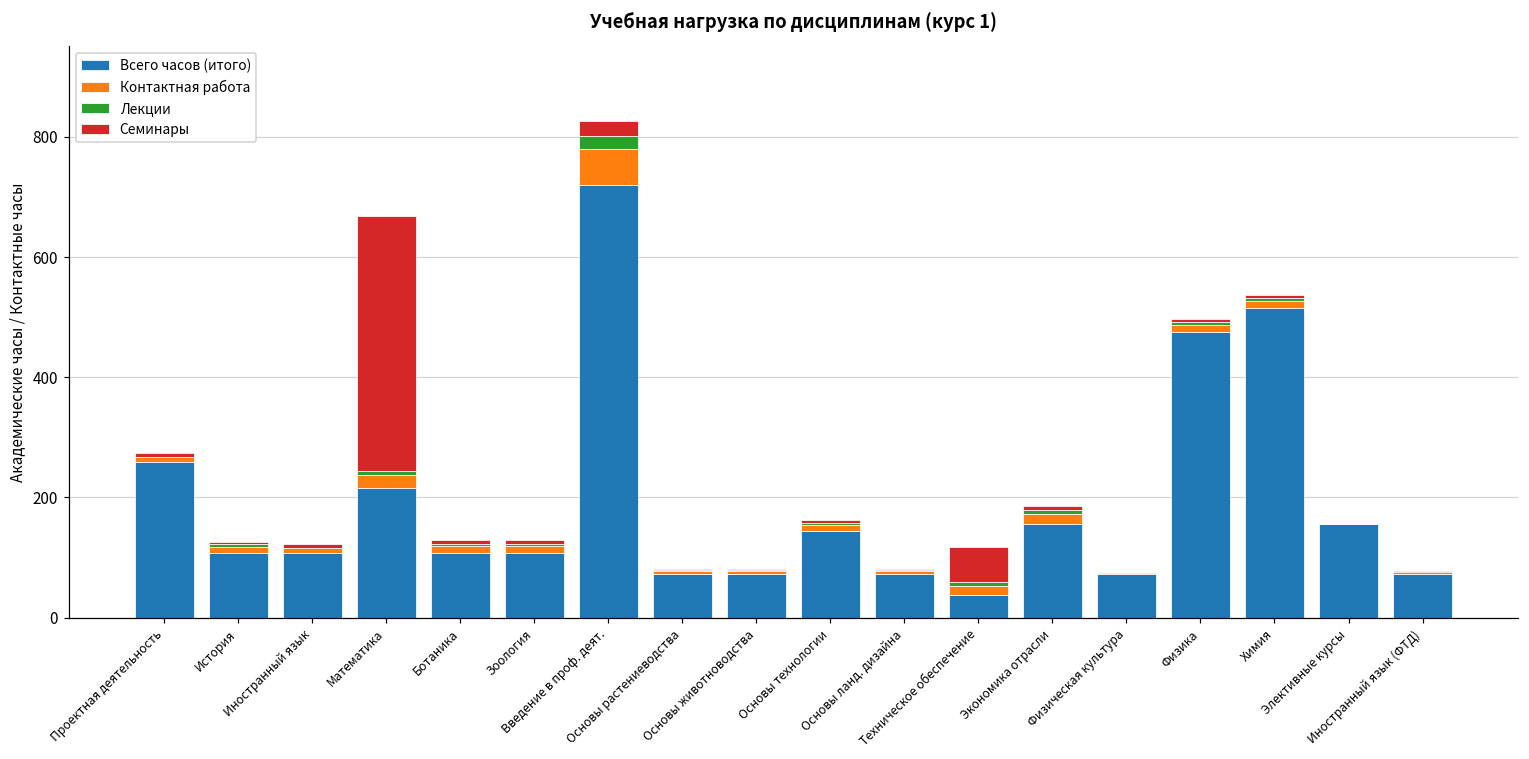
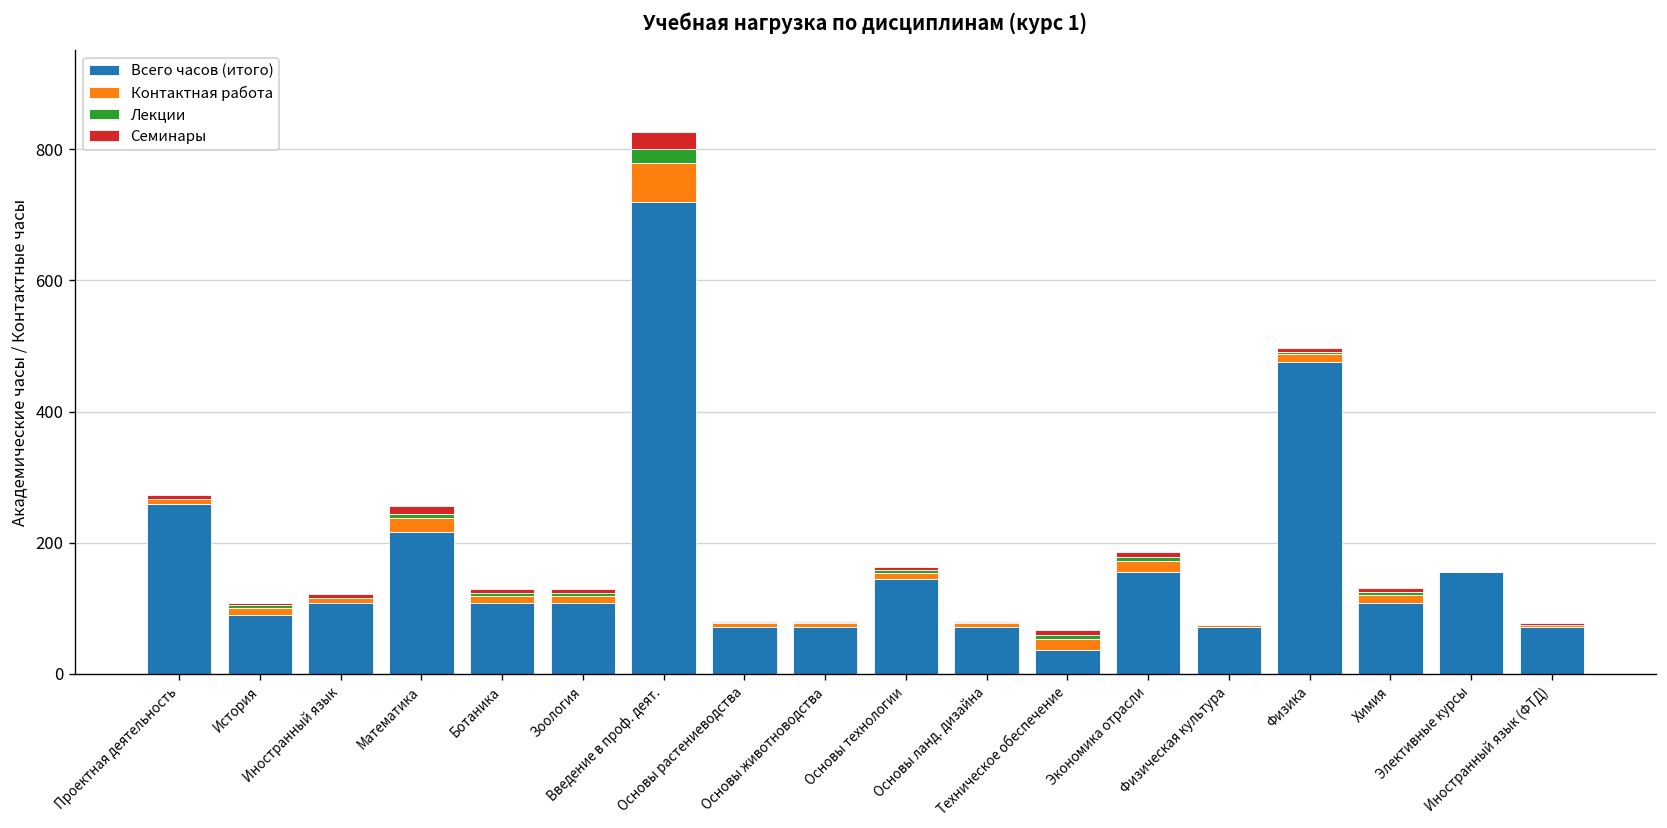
Всего часов (итого), История: 110 -> 90
Семинары, Математика: 430 -> 10
Семинары, Техническое обеспечение: 60 -> 10
Всего часов (итого), Химия: 520 -> 110
